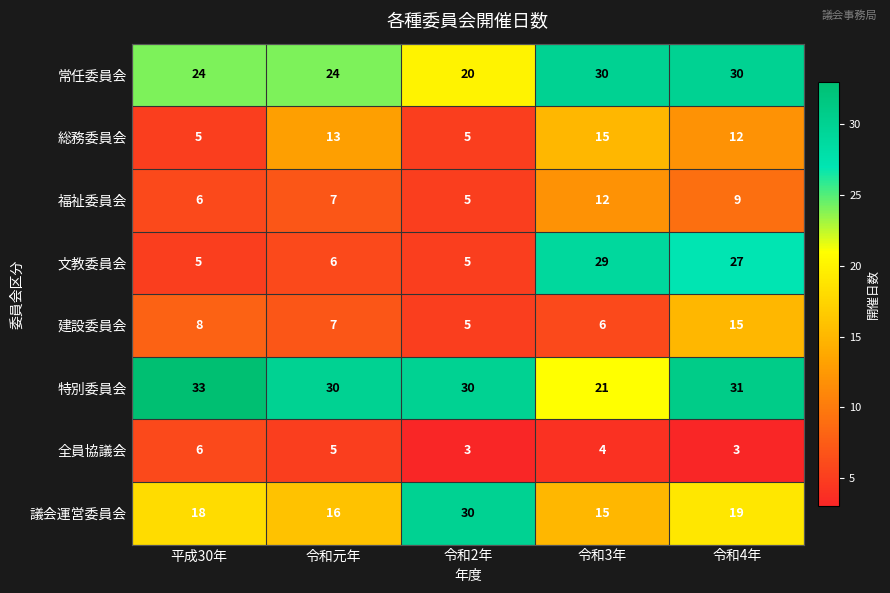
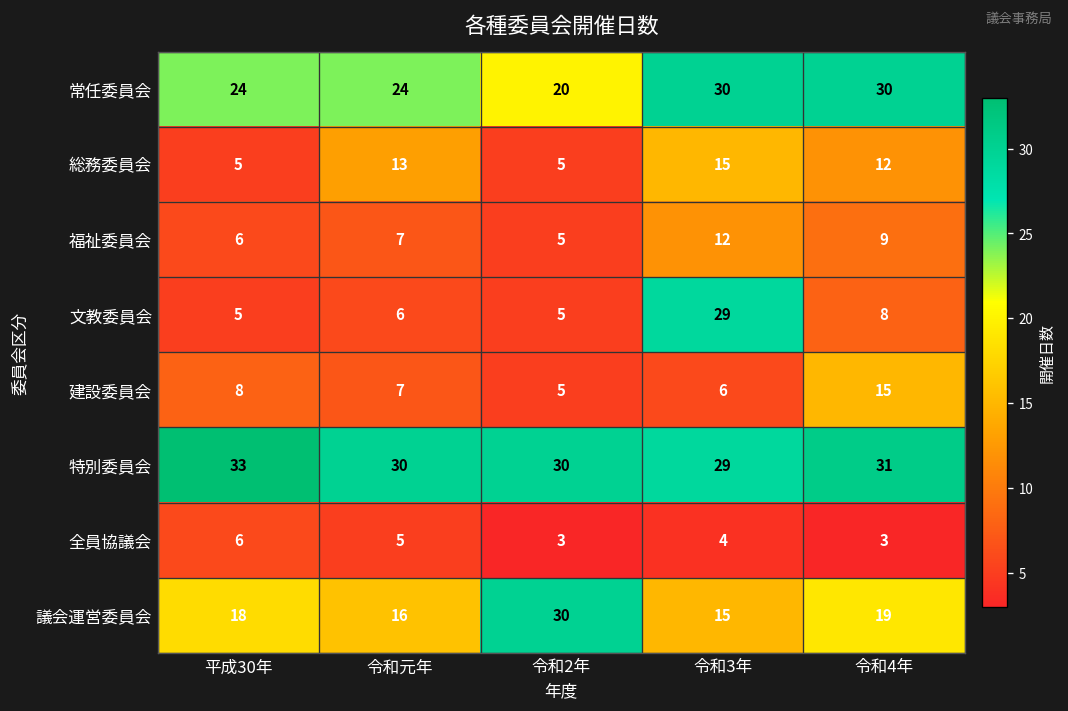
文教委員会, 令和4年: 27 -> 8
特別委員会, 令和3年: 21 -> 29
